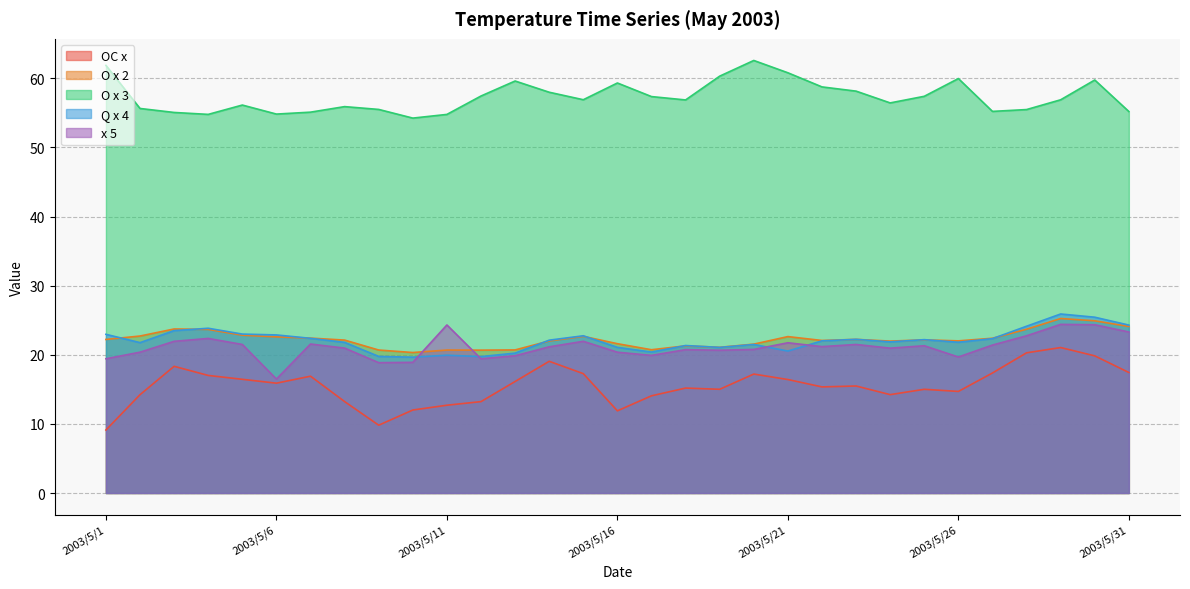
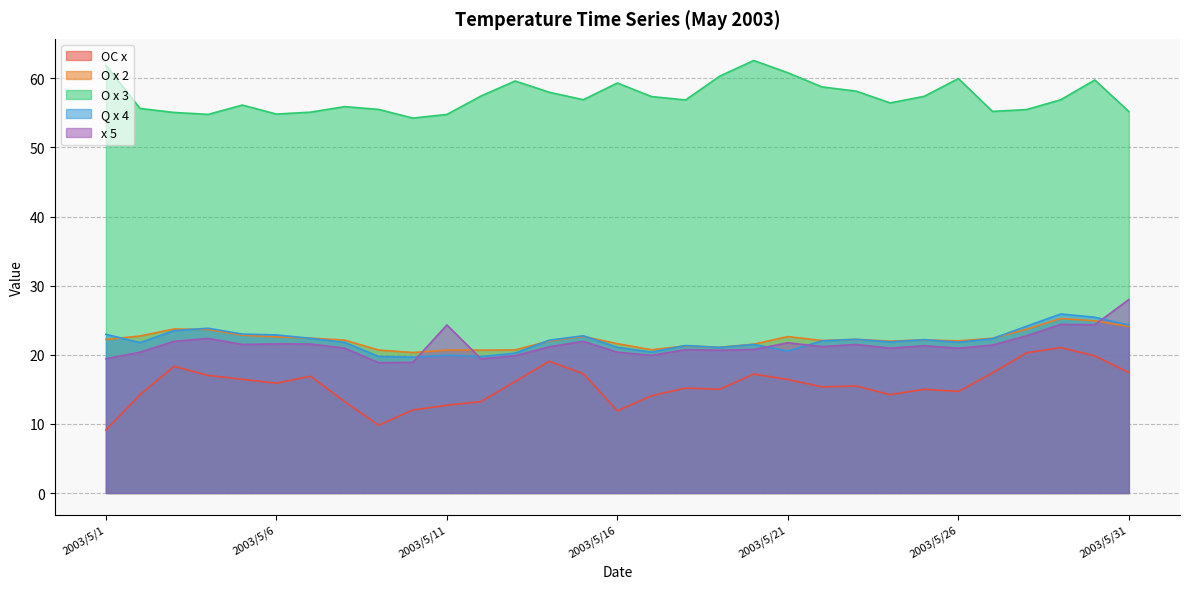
x 5, 2003/5/6: 16 -> 22
x 5, 2003/5/26: 20 -> 21
x 5, 2003/5/31: 23 -> 28
